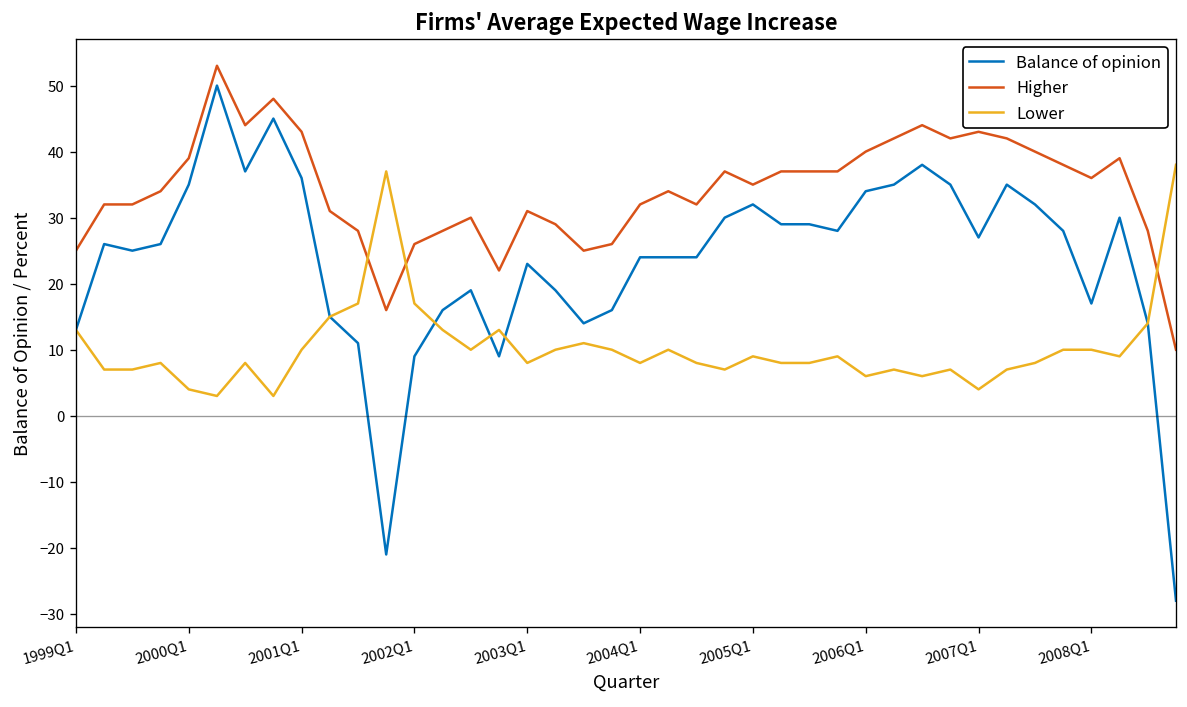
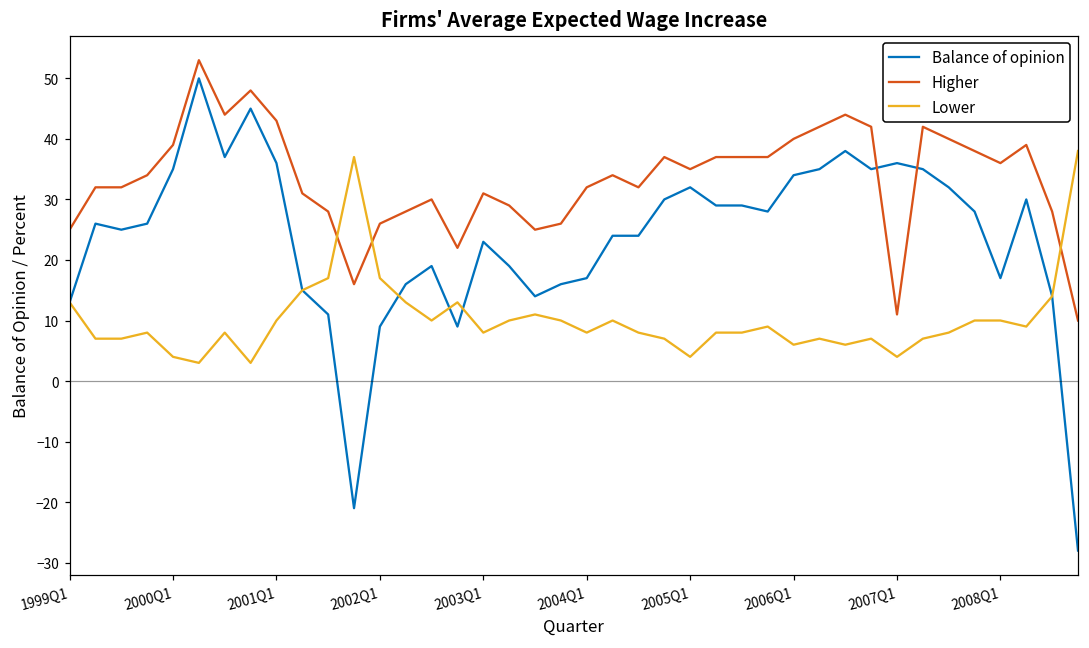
Balance of opinion, 2004Q1: 24 -> 17
Lower, 2005Q1: 9 -> 4
Balance of opinion, 2007Q1: 27 -> 36
Higher, 2007Q1: 43 -> 11
